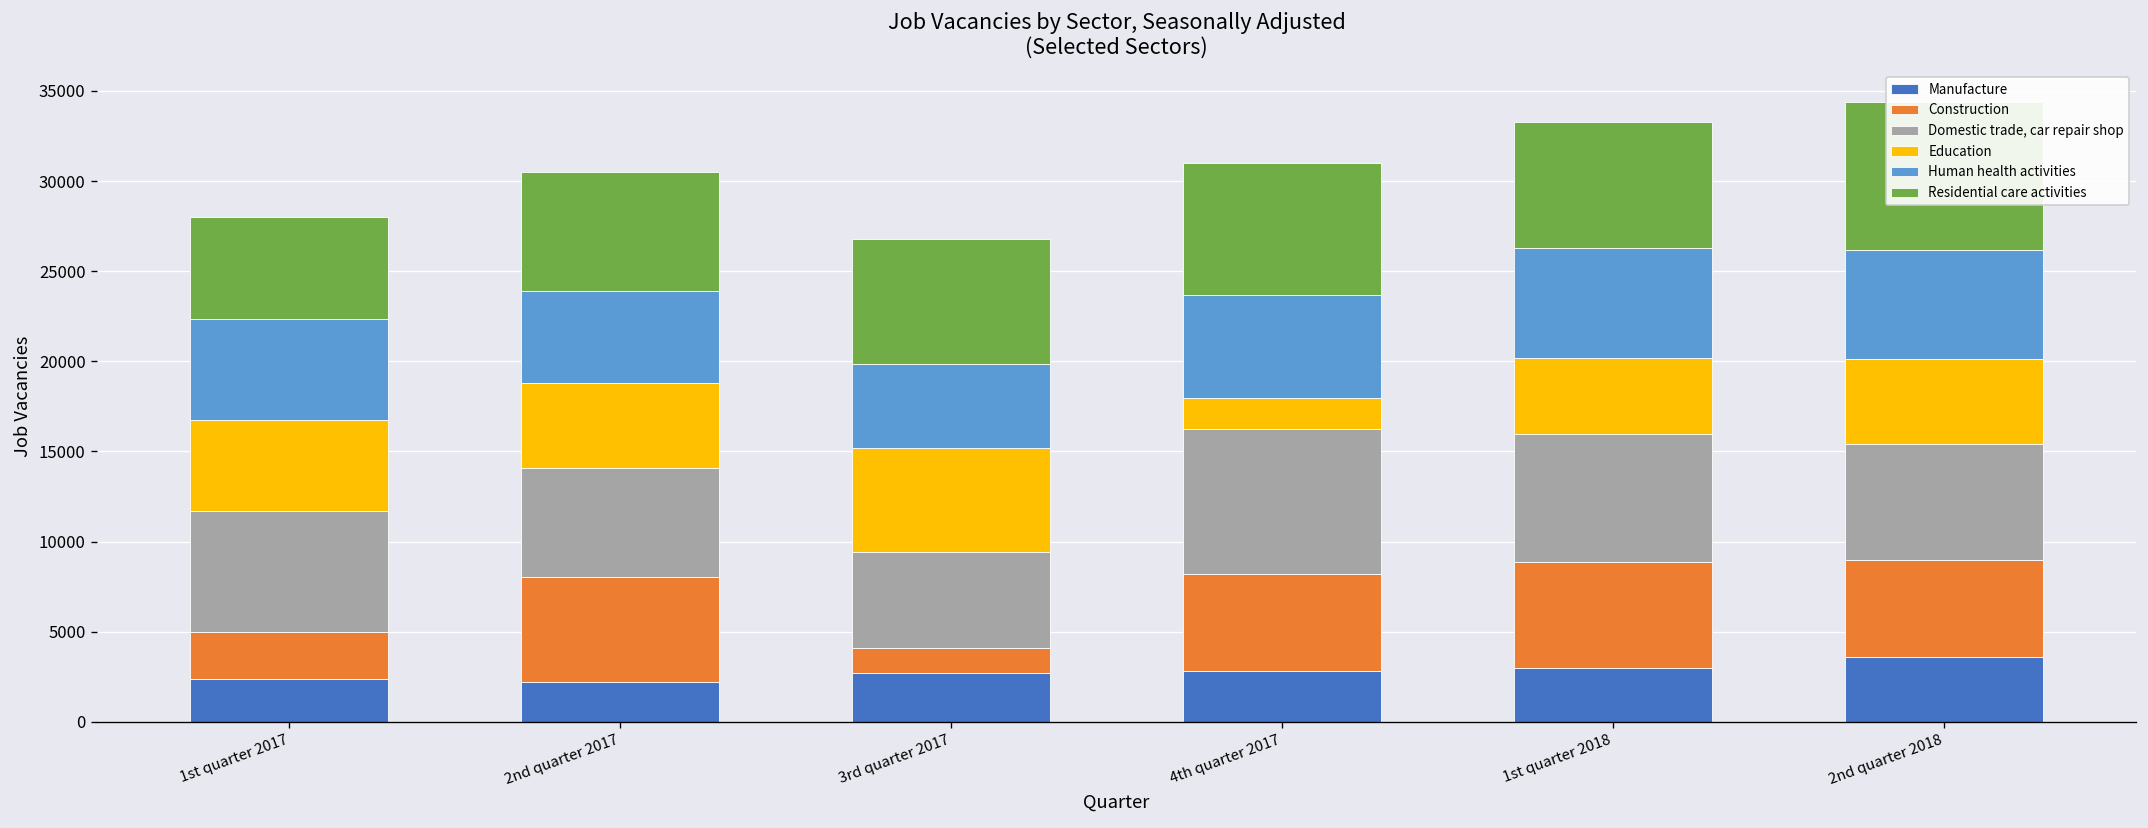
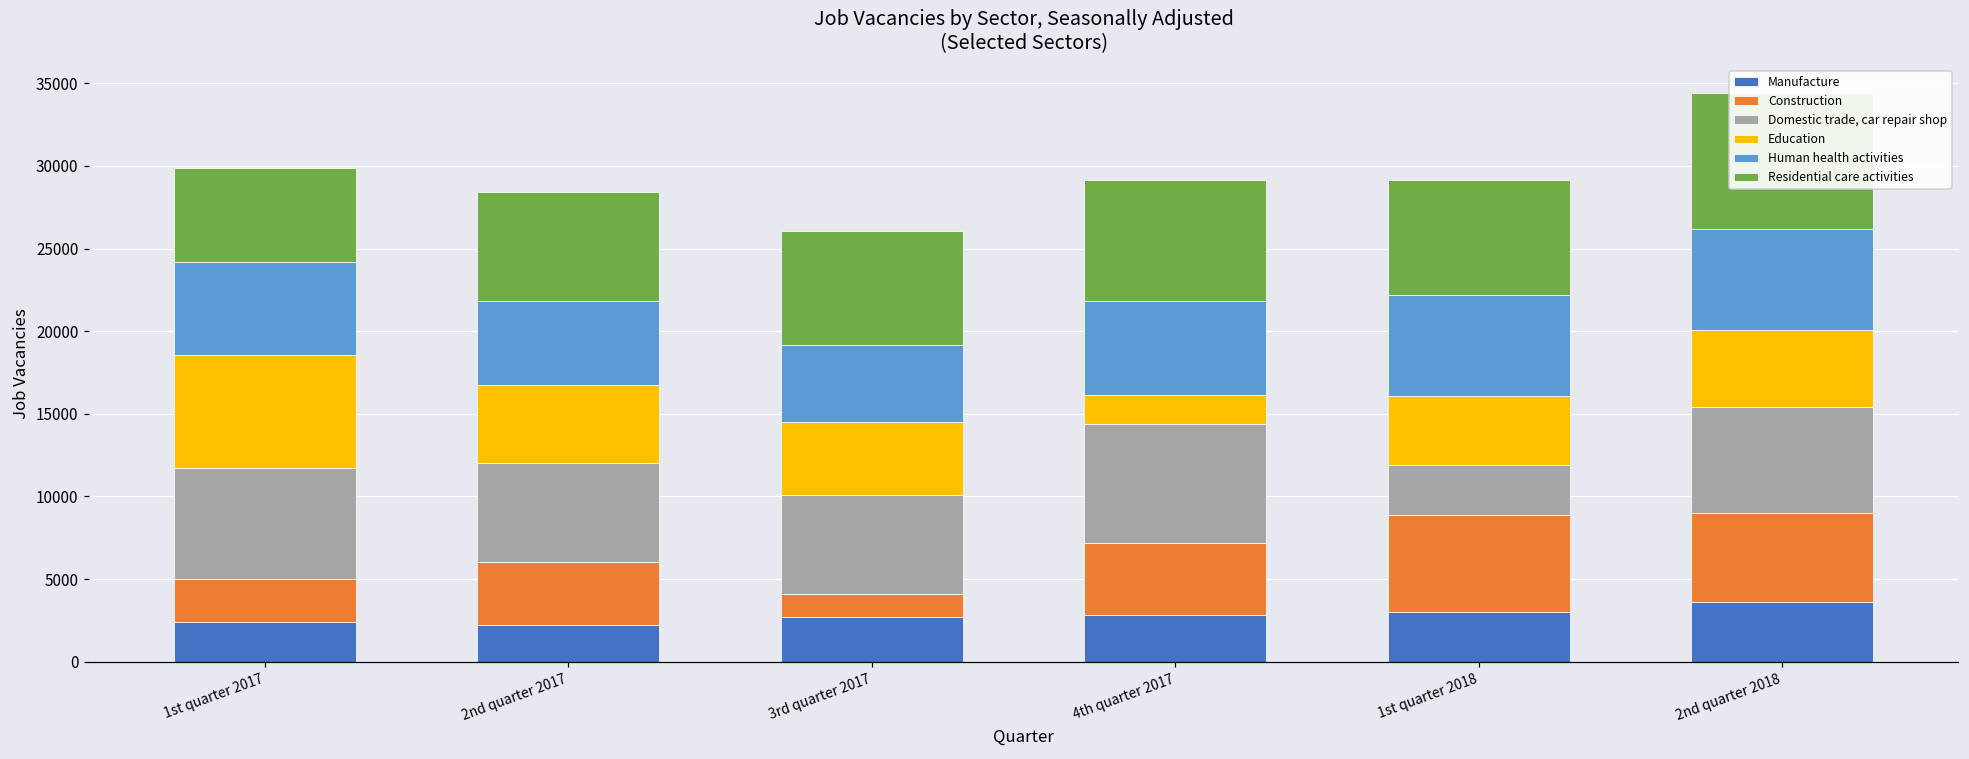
Education, 1st quarter 2017: 5000 -> 6900
Construction, 2nd quarter 2017: 5900 -> 3800
Domestic trade, car repair shop, 3rd quarter 2017: 5300 -> 6000
Education, 3rd quarter 2017: 5700 -> 4400
Construction, 4th quarter 2017: 5400 -> 4400
Domestic trade, car repair shop, 4th quarter 2017: 8000 -> 7200
Domestic trade, car repair shop, 1st quarter 2018: 7100 -> 3000
